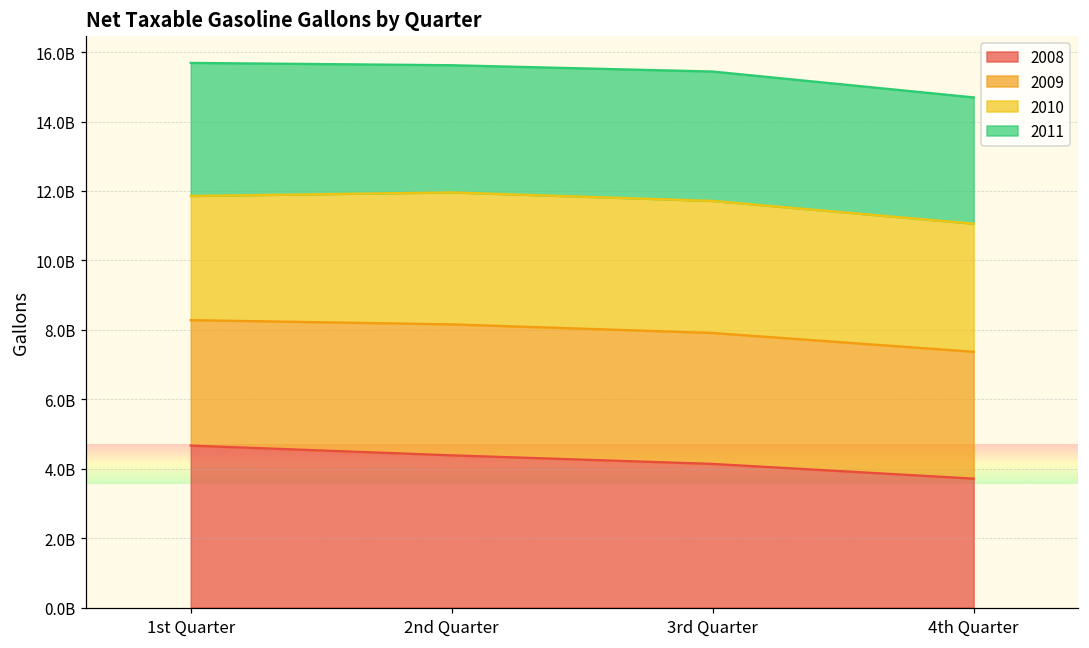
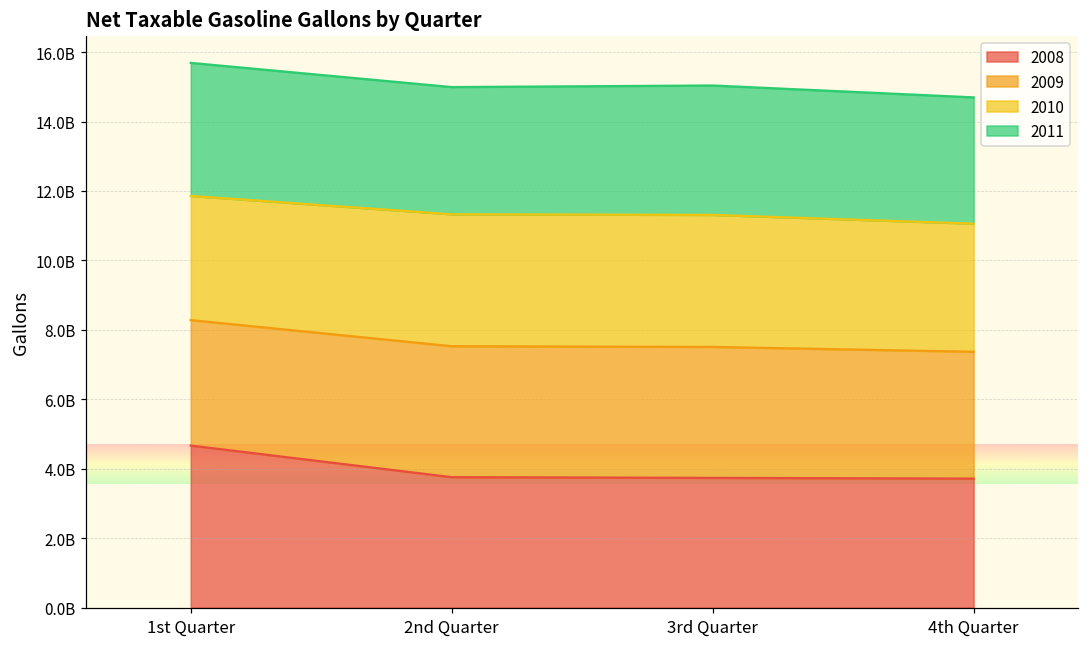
2008, 2nd Quarter: 4400000000 -> 3800000000
2008, 3rd Quarter: 4100000000 -> 3700000000
